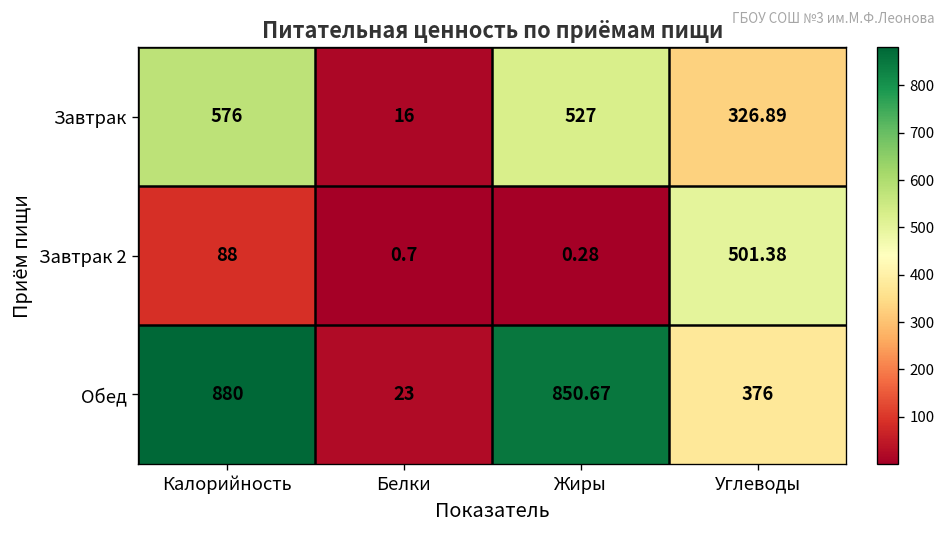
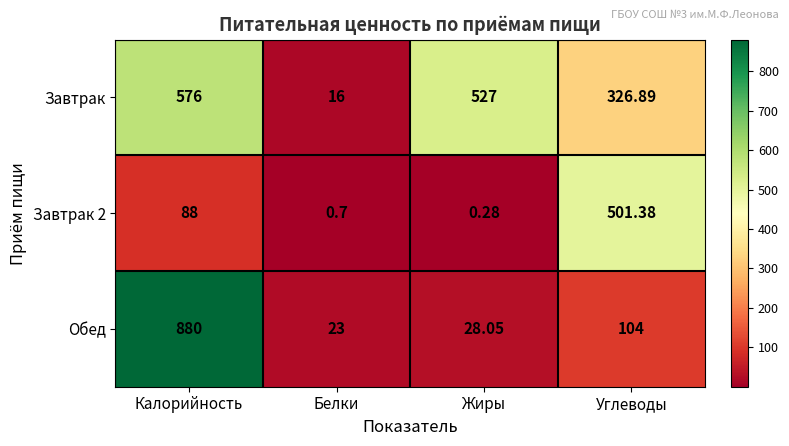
Обед, Жиры: 850.67 -> 28.05
Обед, Углеводы: 376 -> 104
